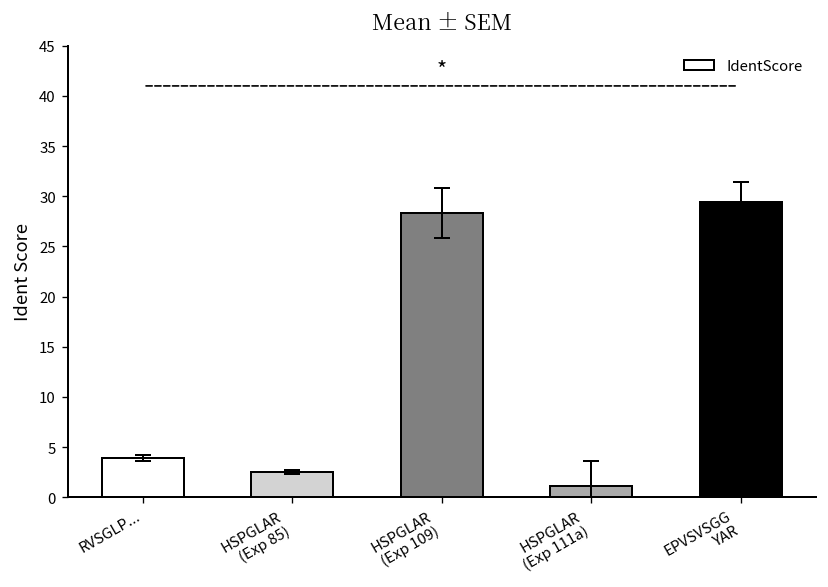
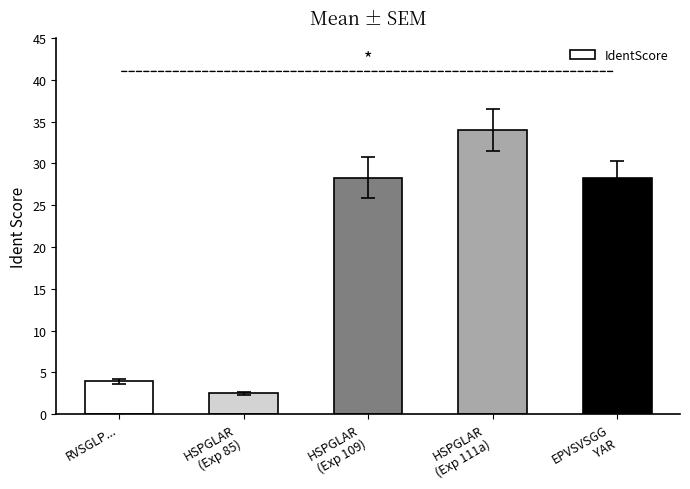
IdentScore, HSPGLAR (Exp 111a): 1 -> 34
IdentScore, EPVSVSGG YAR: 29 -> 28
